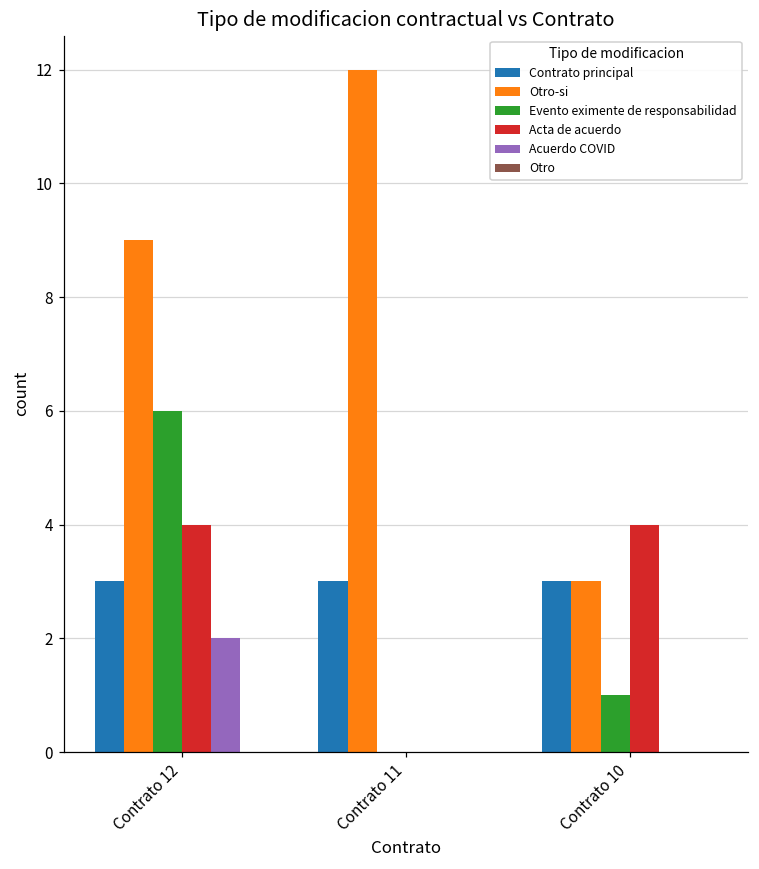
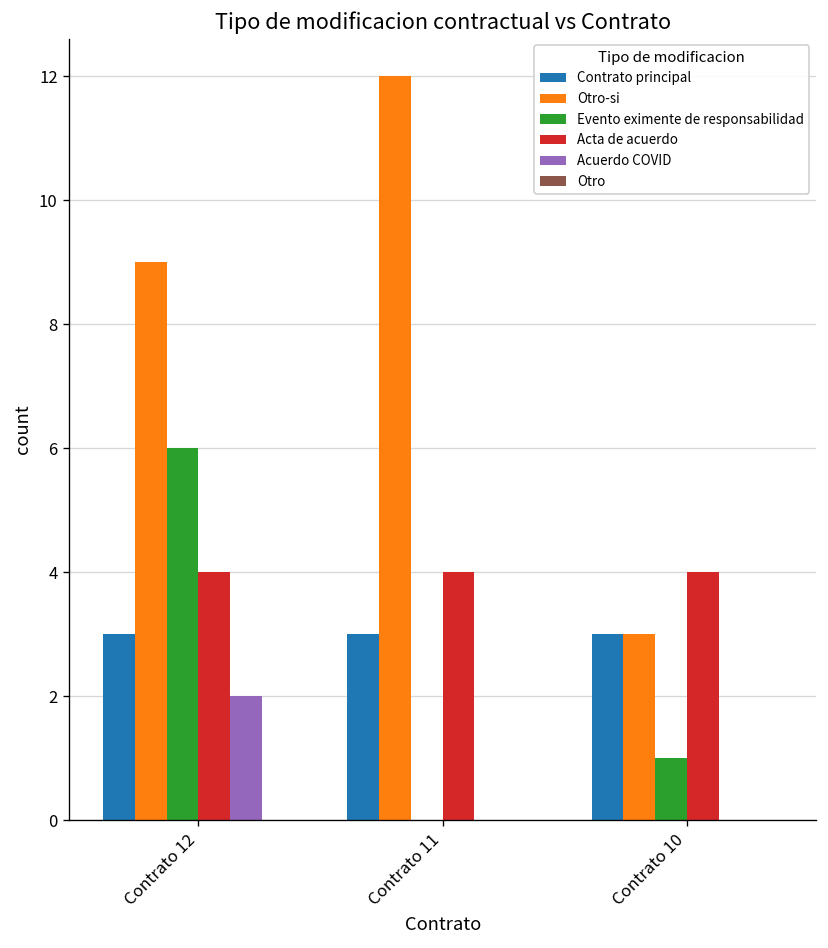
Acta de acuerdo, Contrato 11: 0 -> 4
